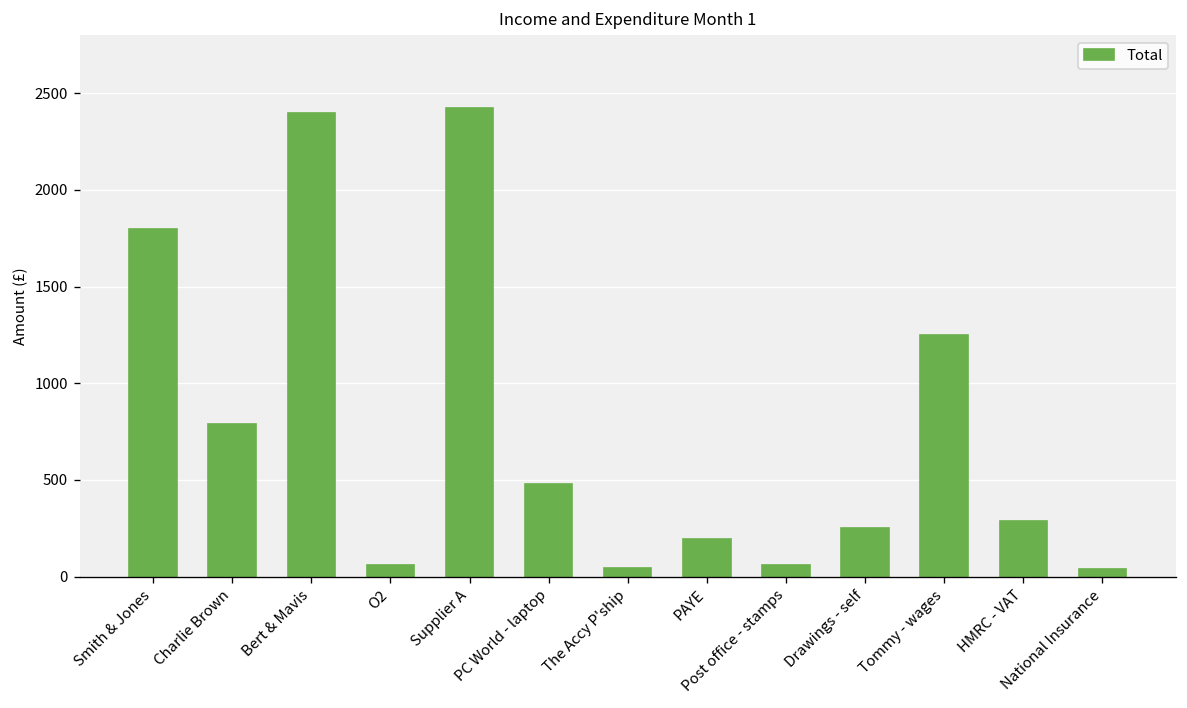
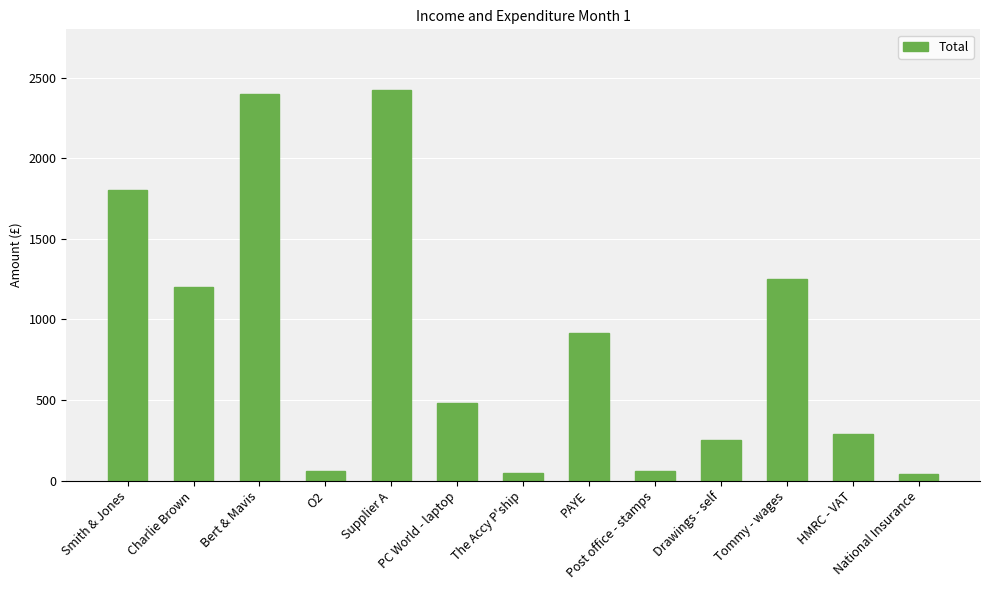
Charlie Brown: 790 -> 1200
PAYE: 200 -> 910
